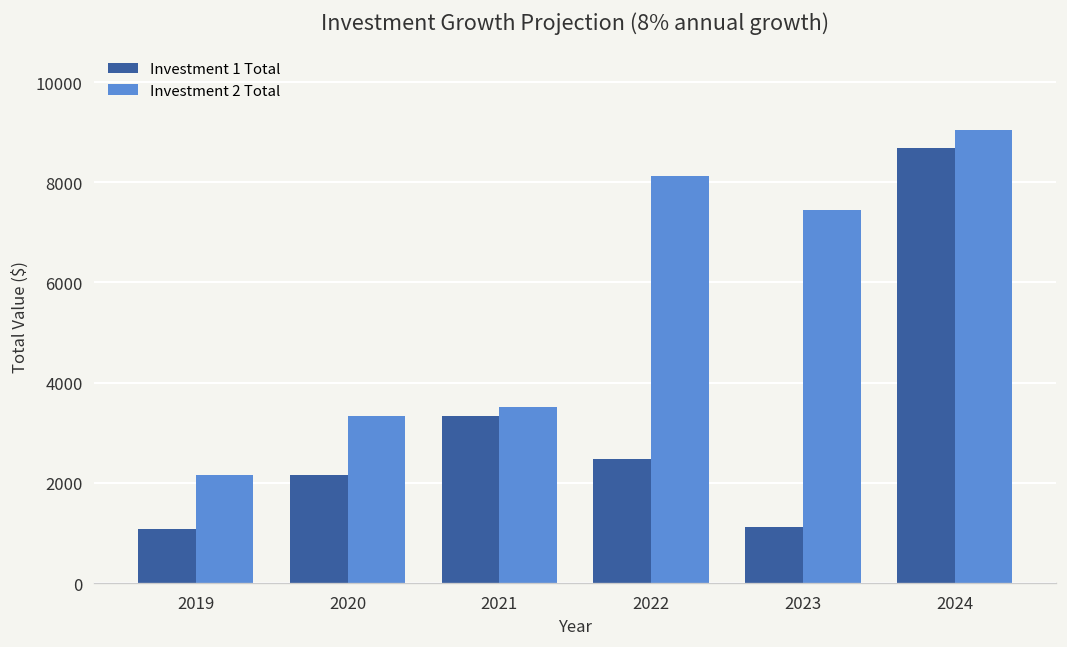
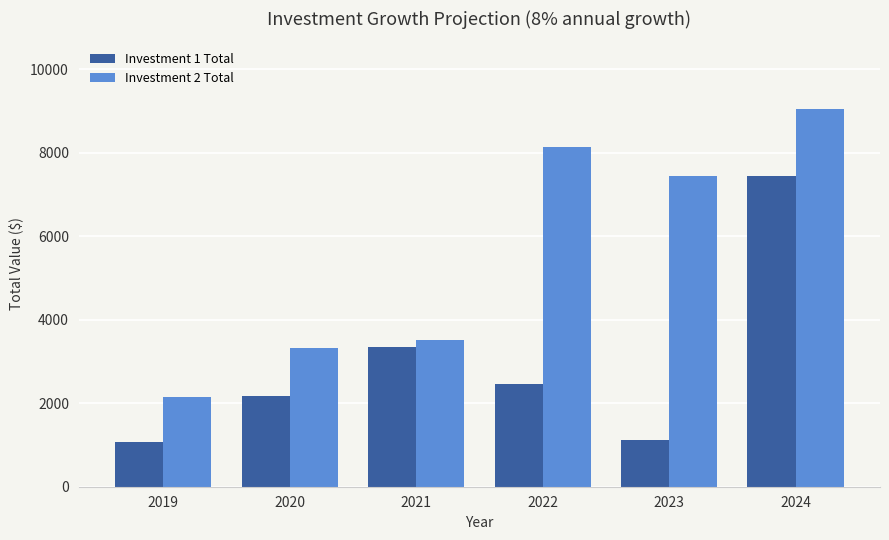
Investment 1 Total, 2024: 8700 -> 7500
